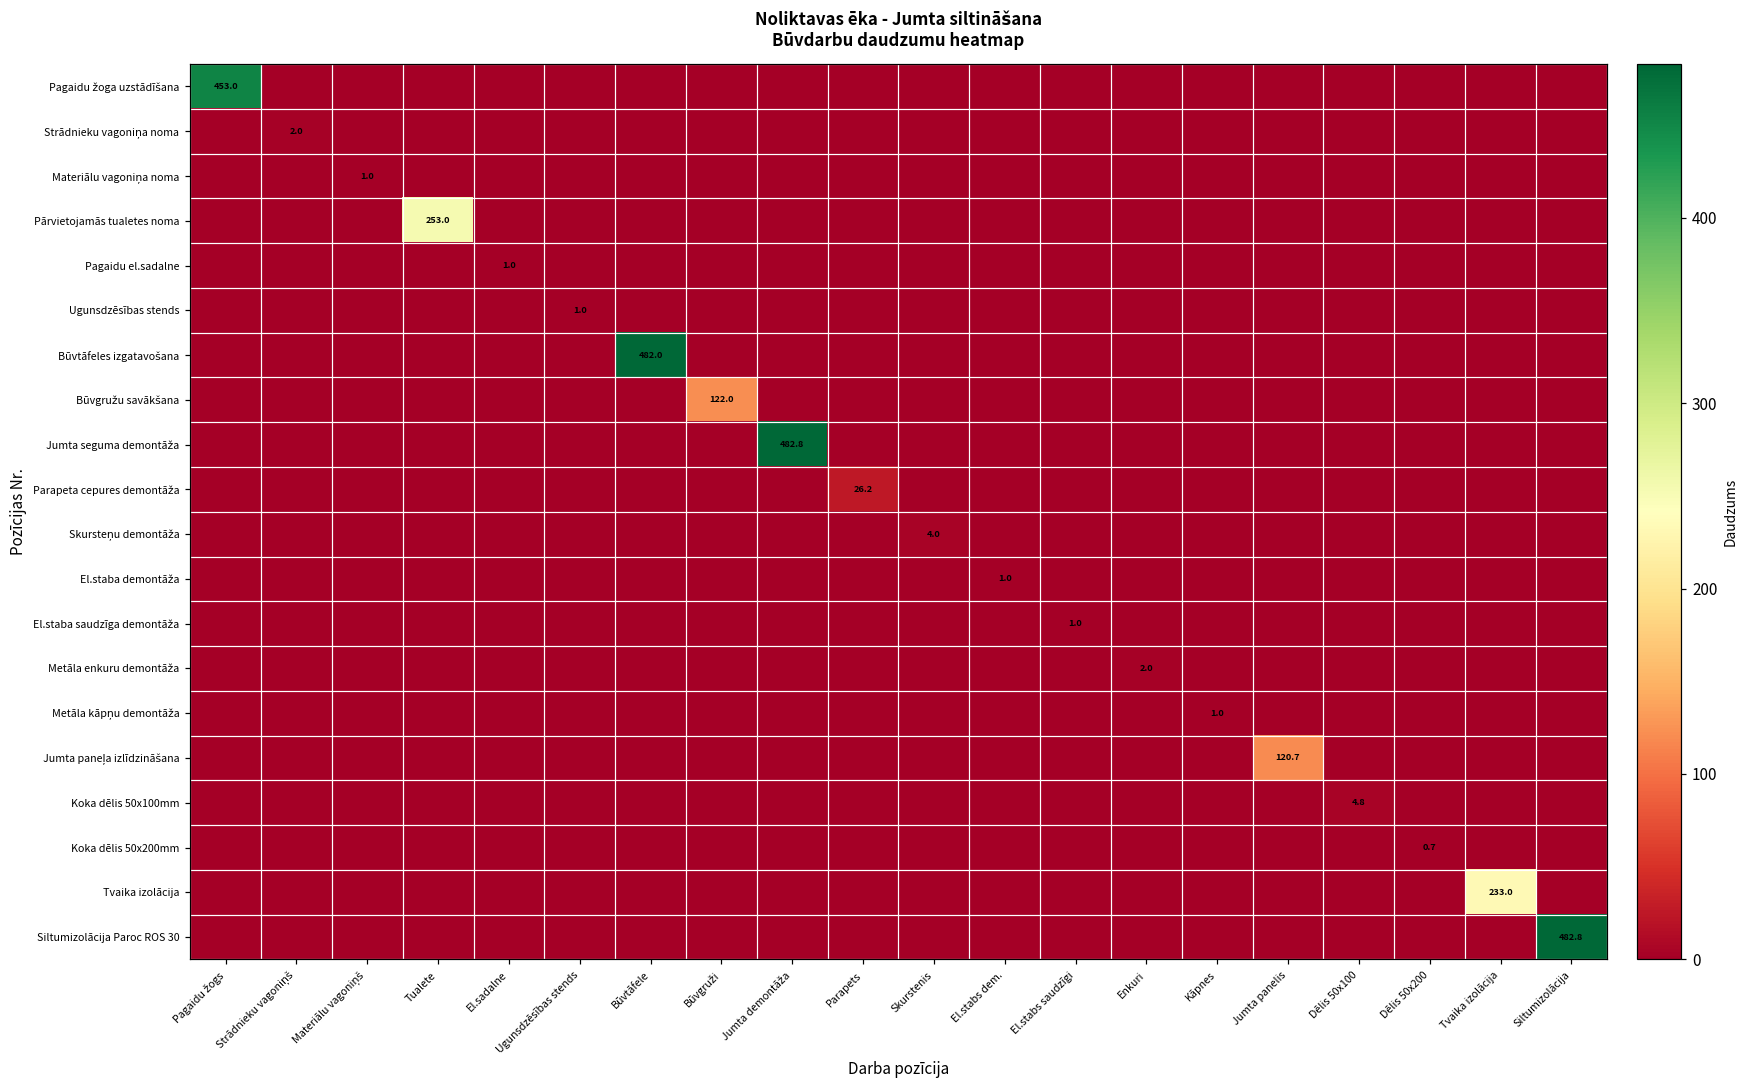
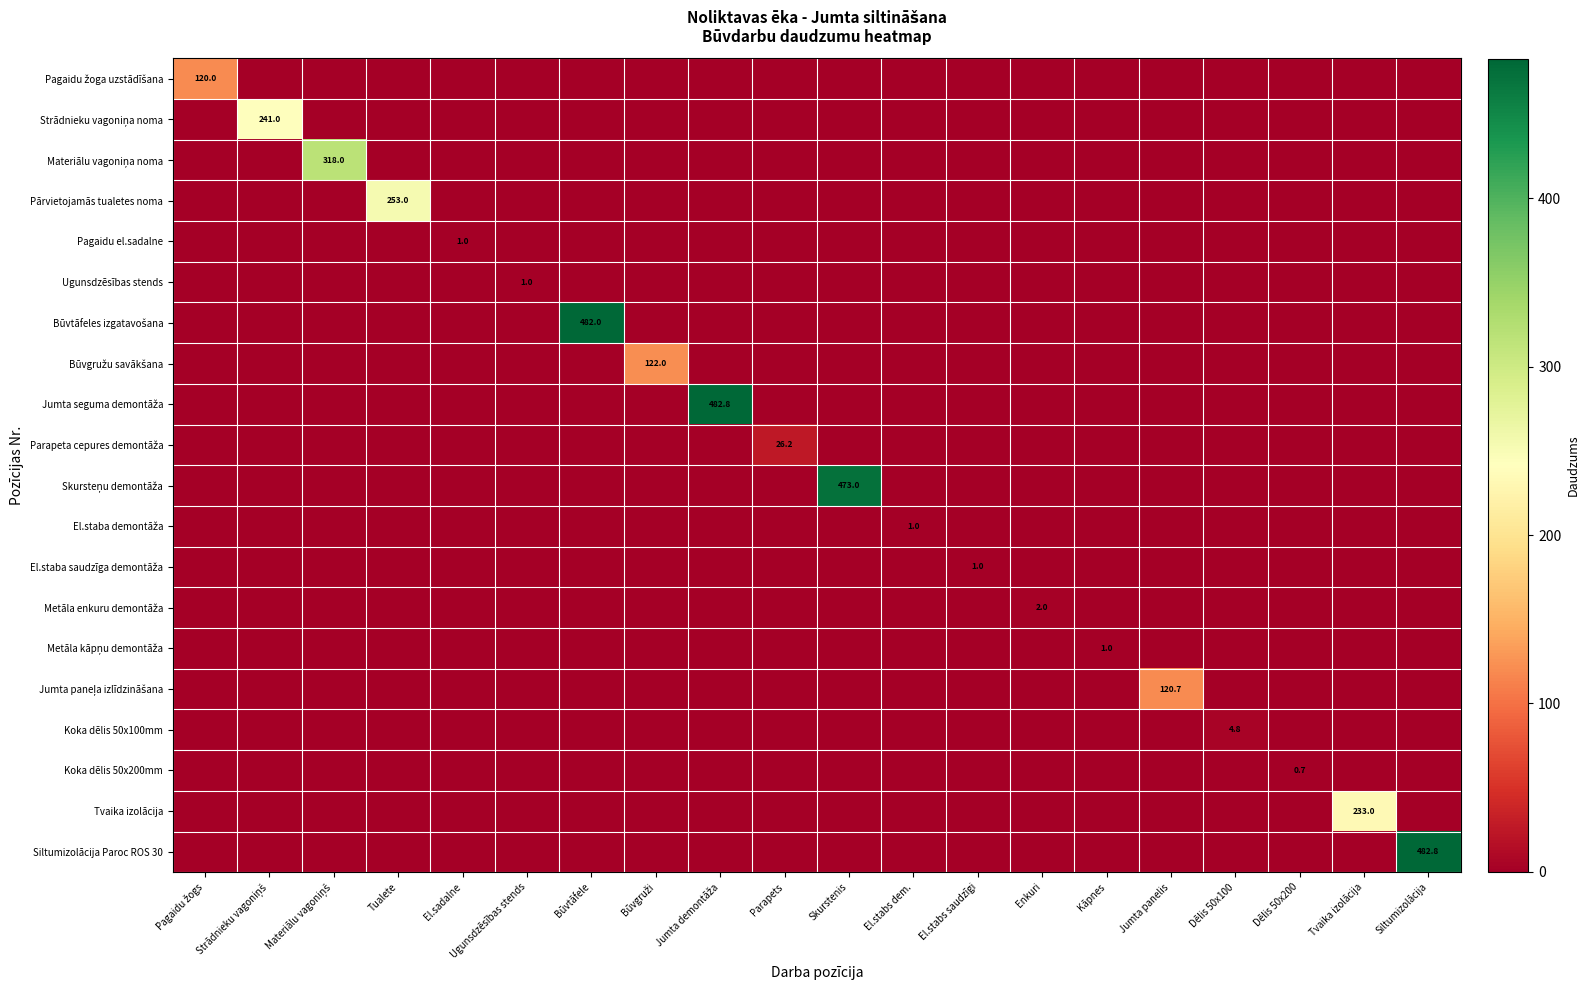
Pagaidu žoga uzstādīšana, Pagaidu žogs: 453.0 -> 120.0
Strādnieku vagoniņa noma, Strādnieku vagoniņš: 2.0 -> 241.0
Materiālu vagoniņa noma, Materiālu vagoniņš: 1.0 -> 318.0
Skursteņu demontāža, Skurstenis: 4.0 -> 473.0
